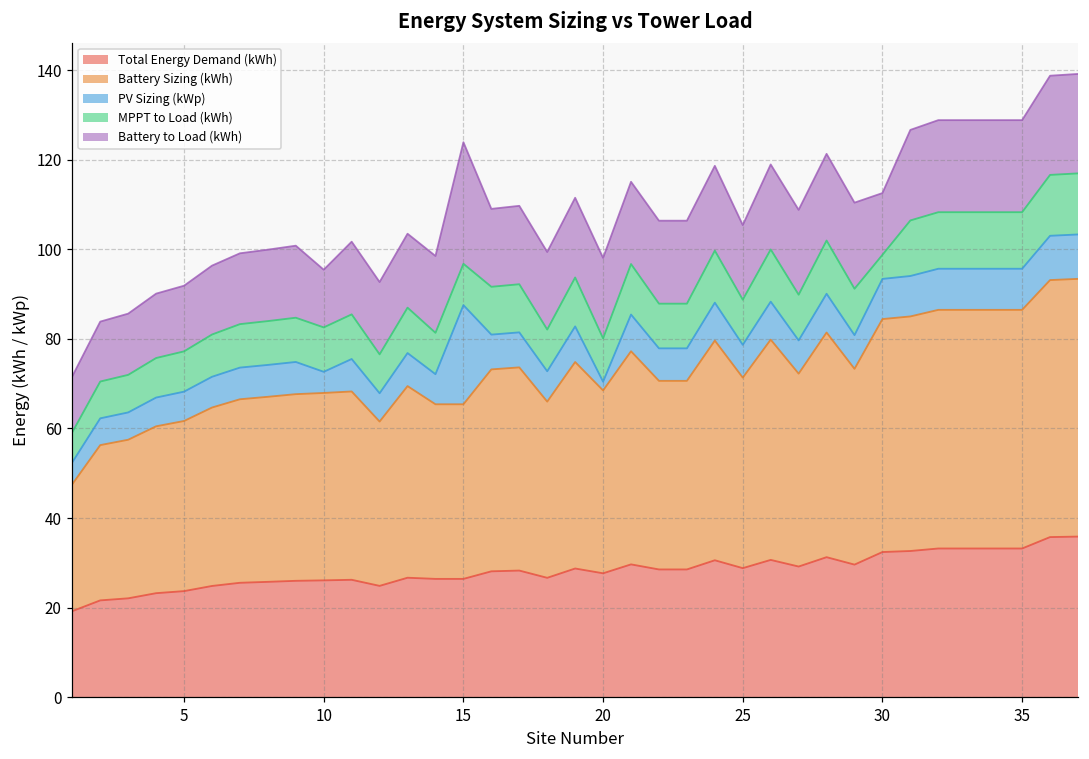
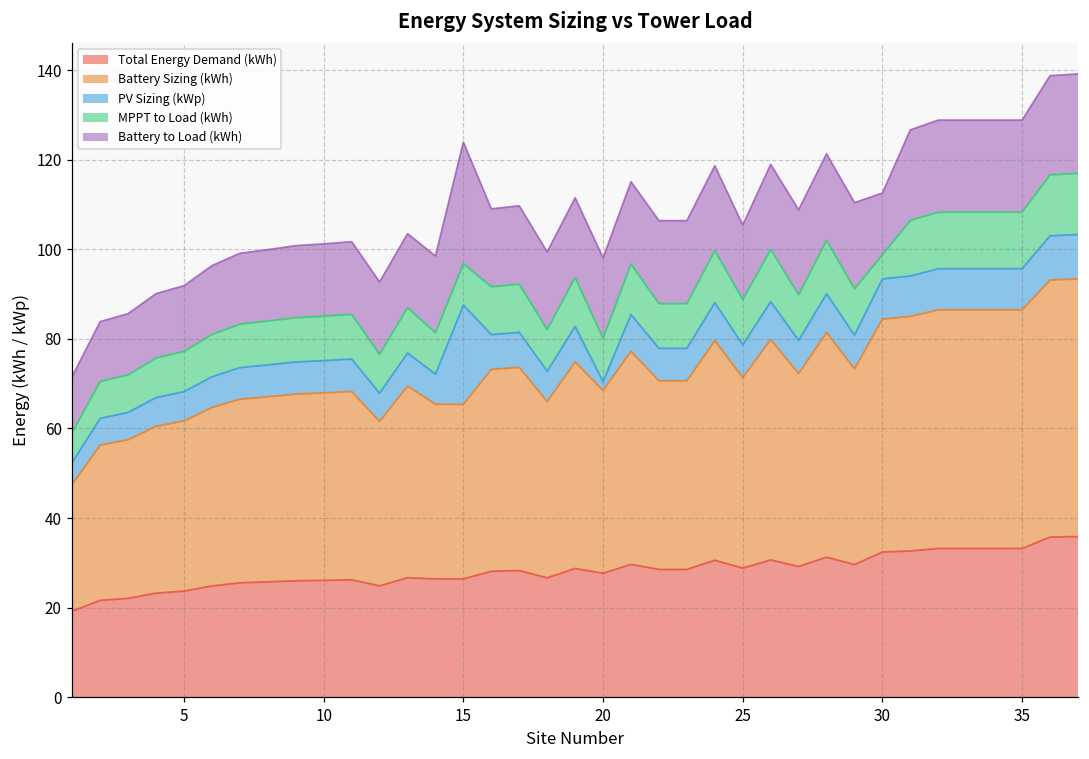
PV Sizing (kWp), 10: 5 -> 7
Battery to Load (kWh), 10: 13 -> 16
